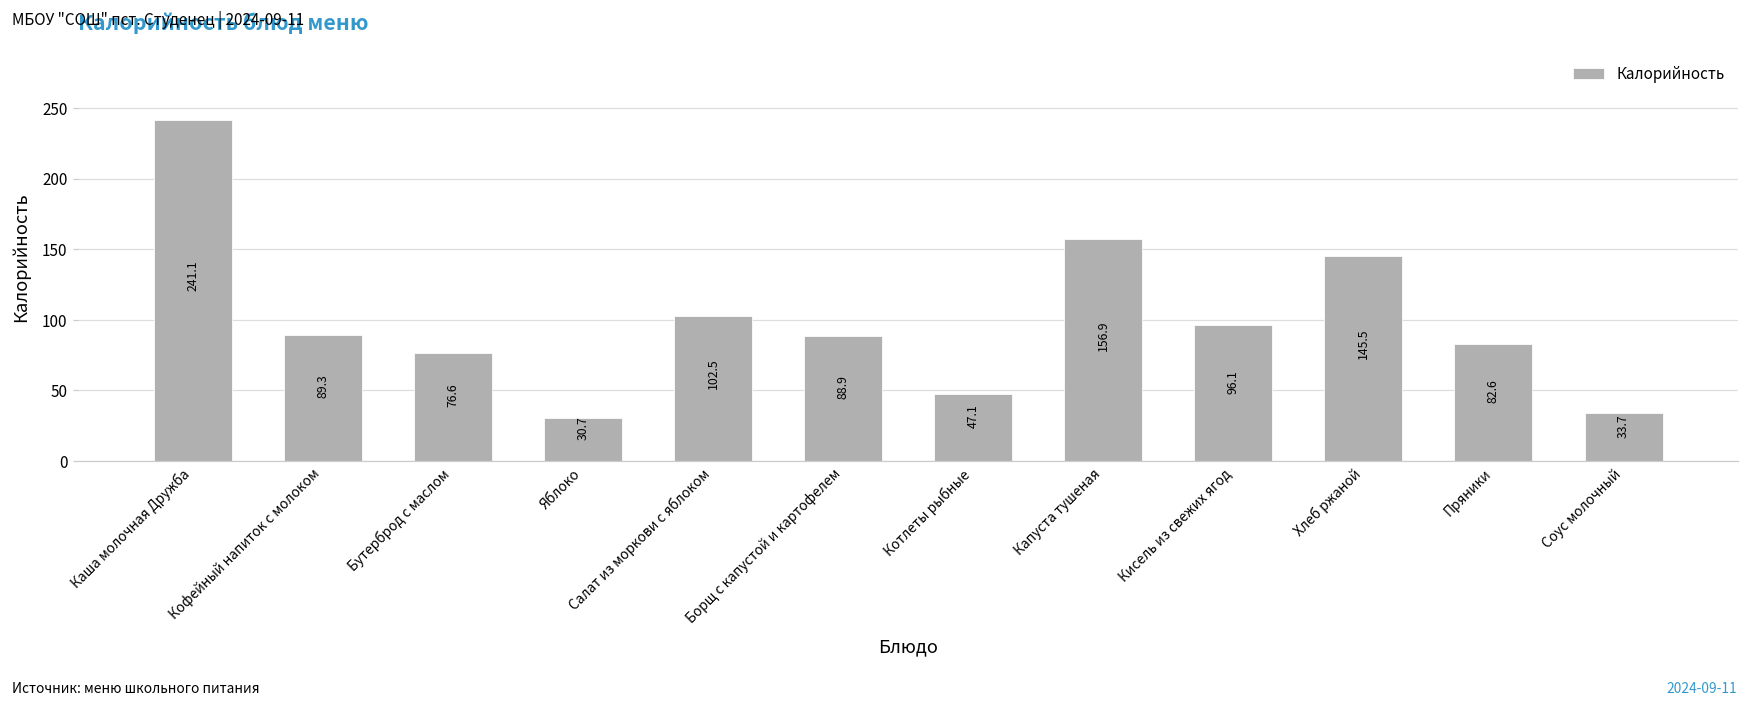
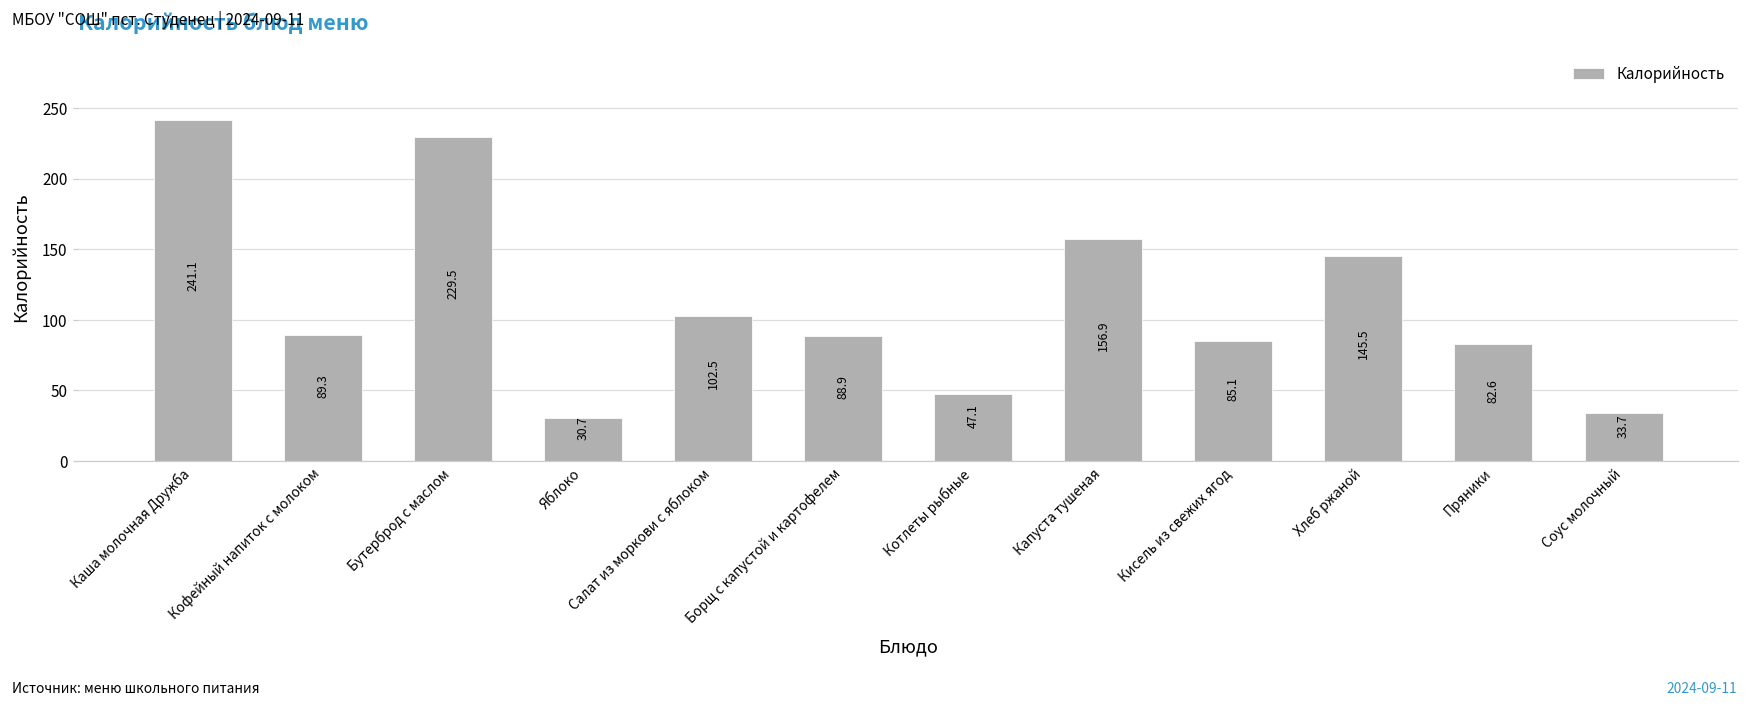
Бутерброд с маслом: 76.6 -> 229.5
Кисель из свежих ягод: 96.1 -> 85.1
